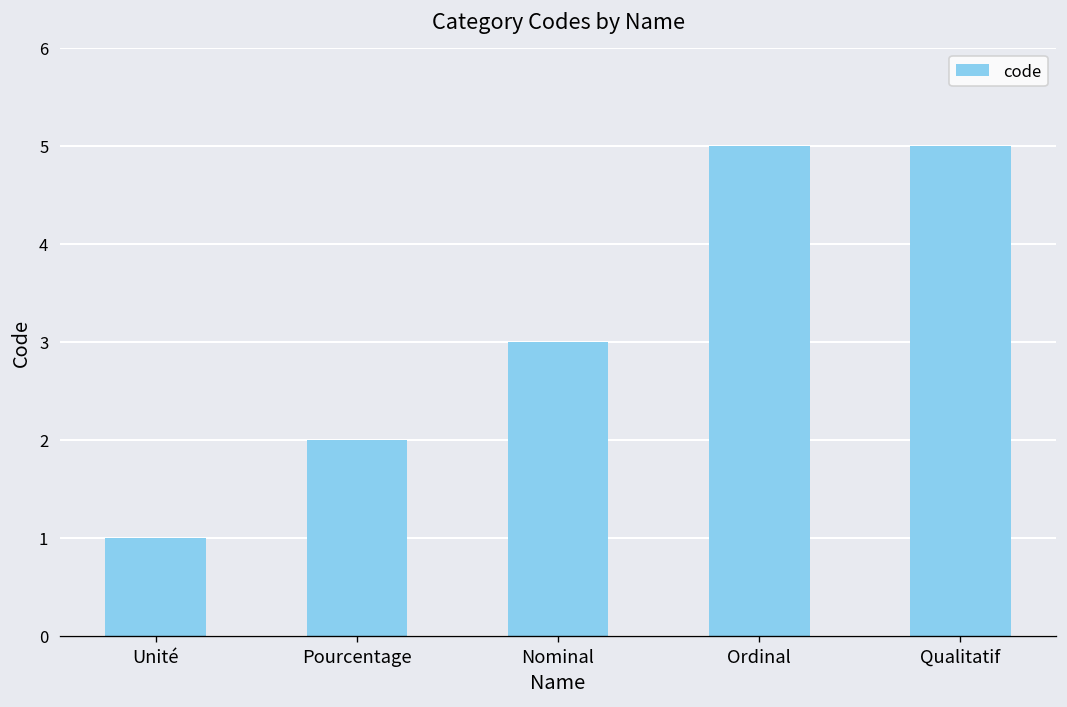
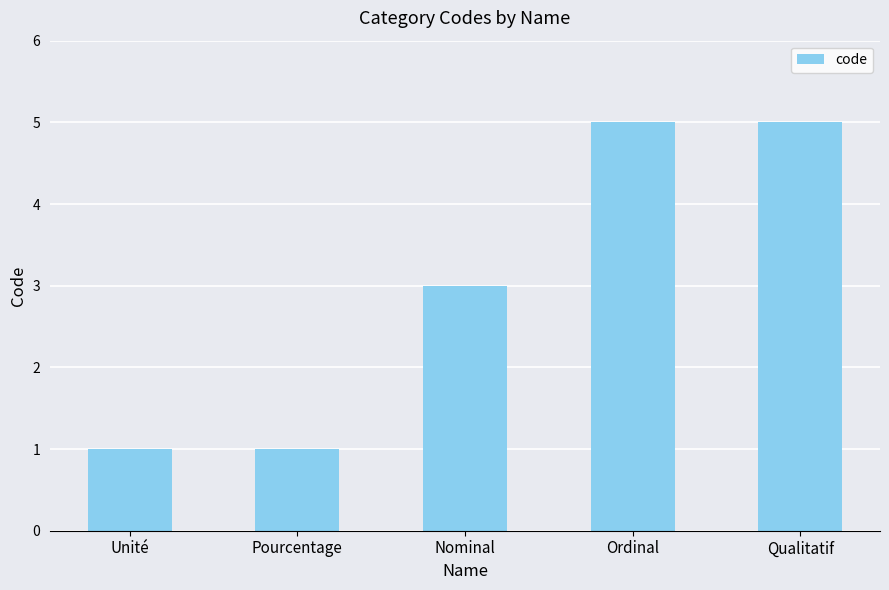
Pourcentage: 2 -> 1
